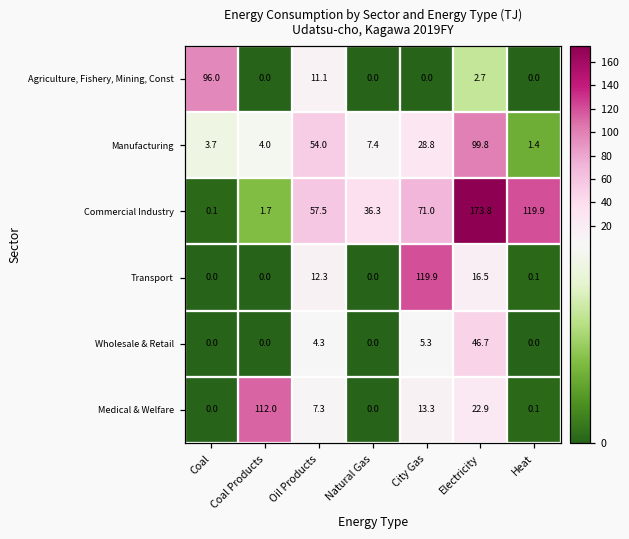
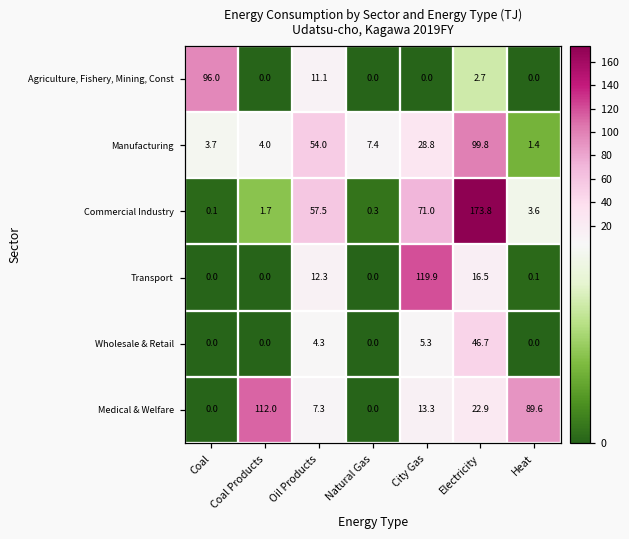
Commercial Industry, Natural Gas: 36.3 -> 0.3
Commercial Industry, Heat: 119.9 -> 3.6
Medical & Welfare, Heat: 0.1 -> 89.6
